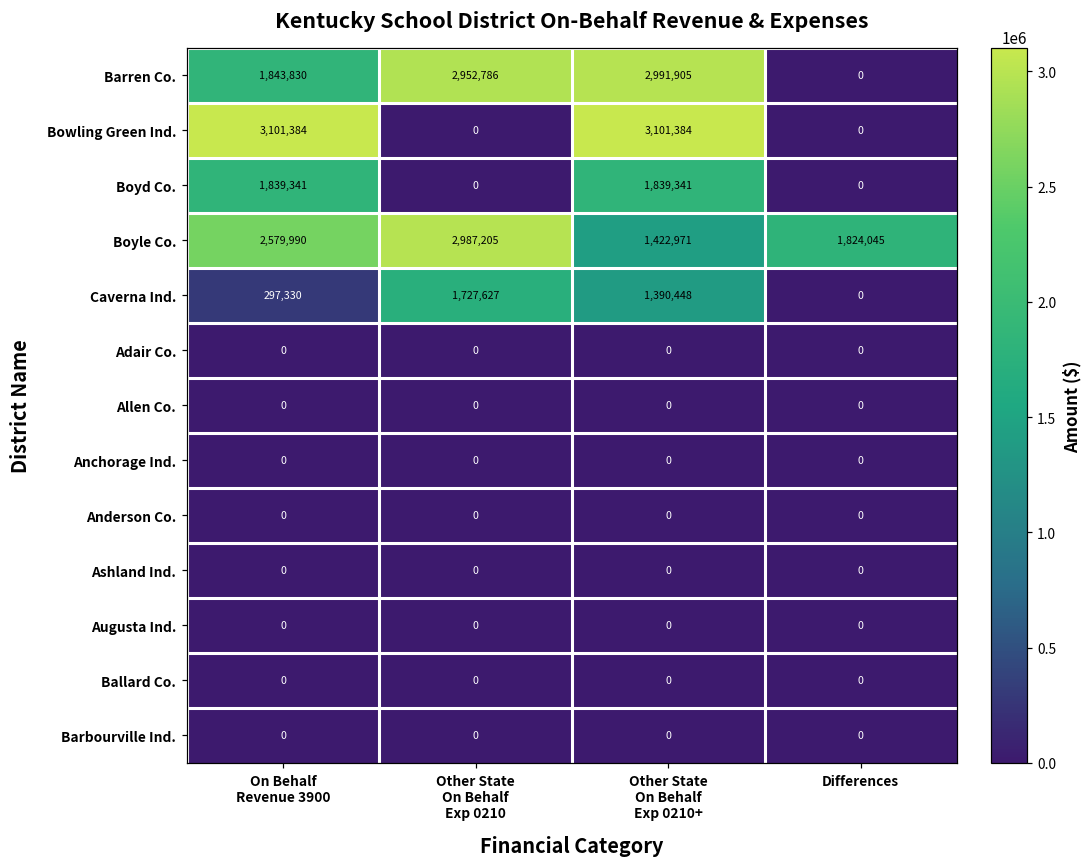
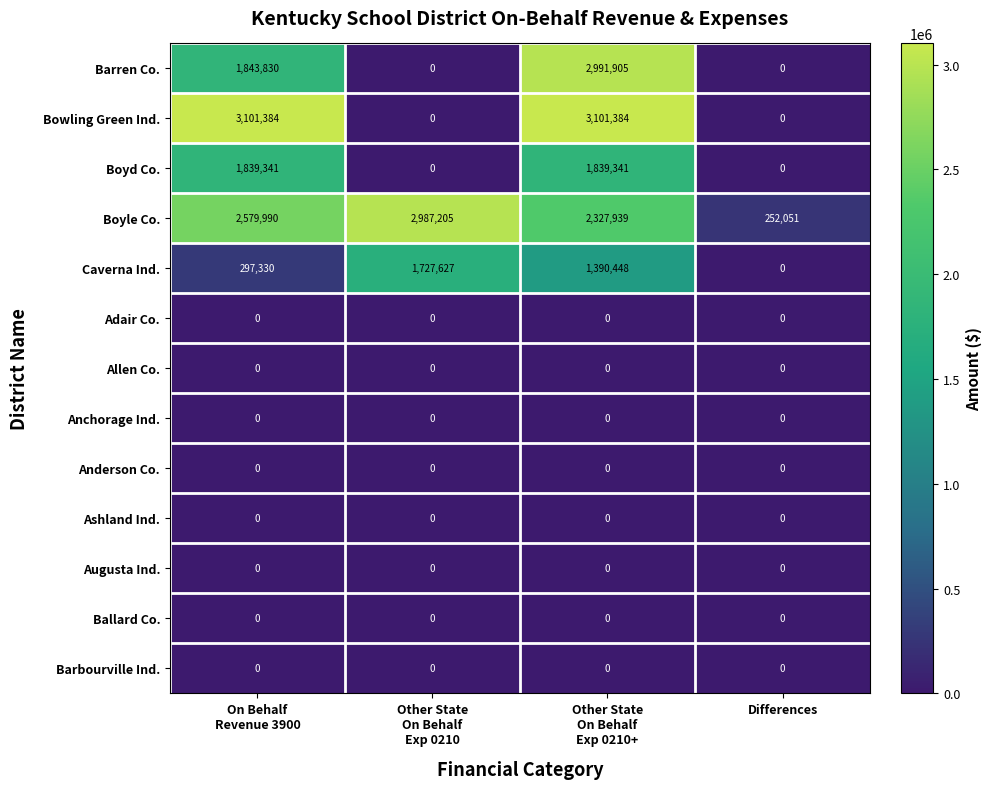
Barren Co., Other State On Behalf Exp 0210: 2,952,786 -> 0
Boyle Co., Other State On Behalf Exp 0210+: 1,422,971 -> 2,327,939
Boyle Co., Differences: 1,824,045 -> 252,051
